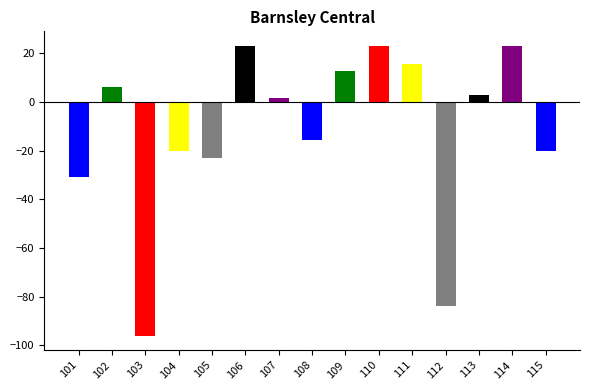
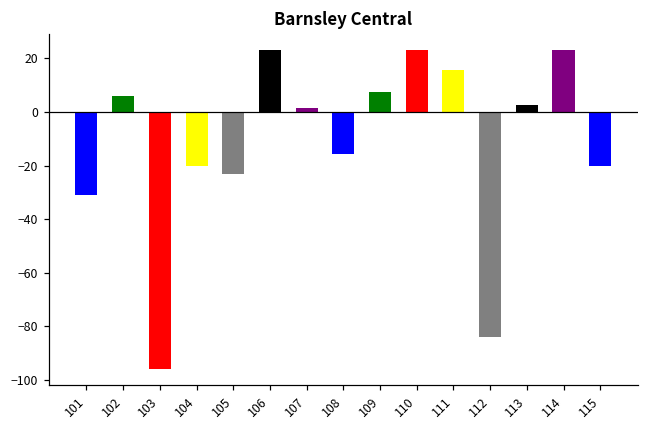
109: 13 -> 8
